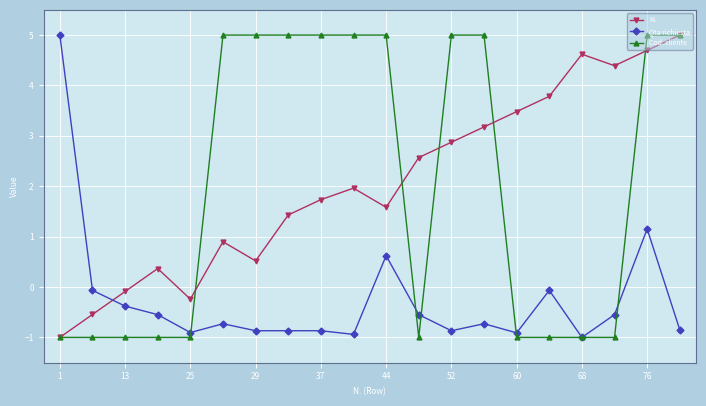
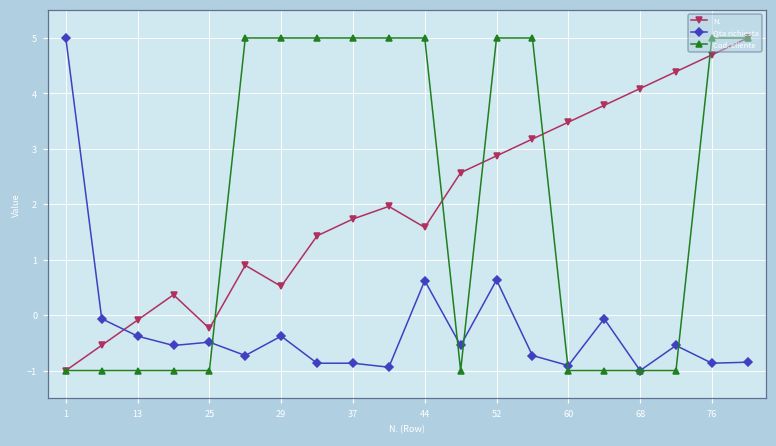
Qta richiesta, 25: -0.9 -> -0.5
Qta richiesta, 29: -0.9 -> -0.4
Qta richiesta, 52: -0.9 -> 0.6
N., 68: 4.6 -> 4.1
Qta richiesta, 76: 1.2 -> -0.9
